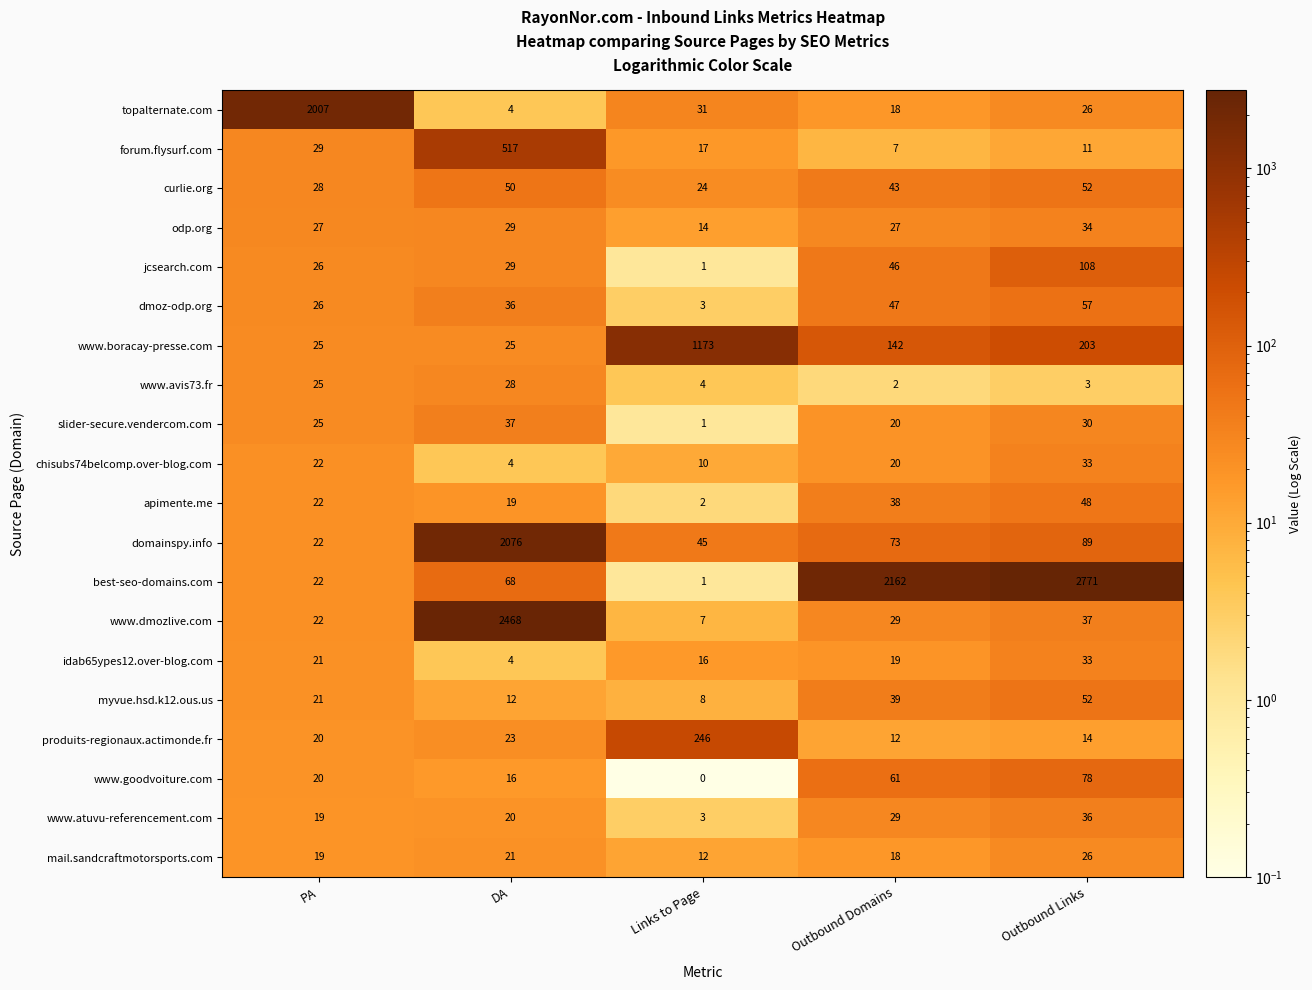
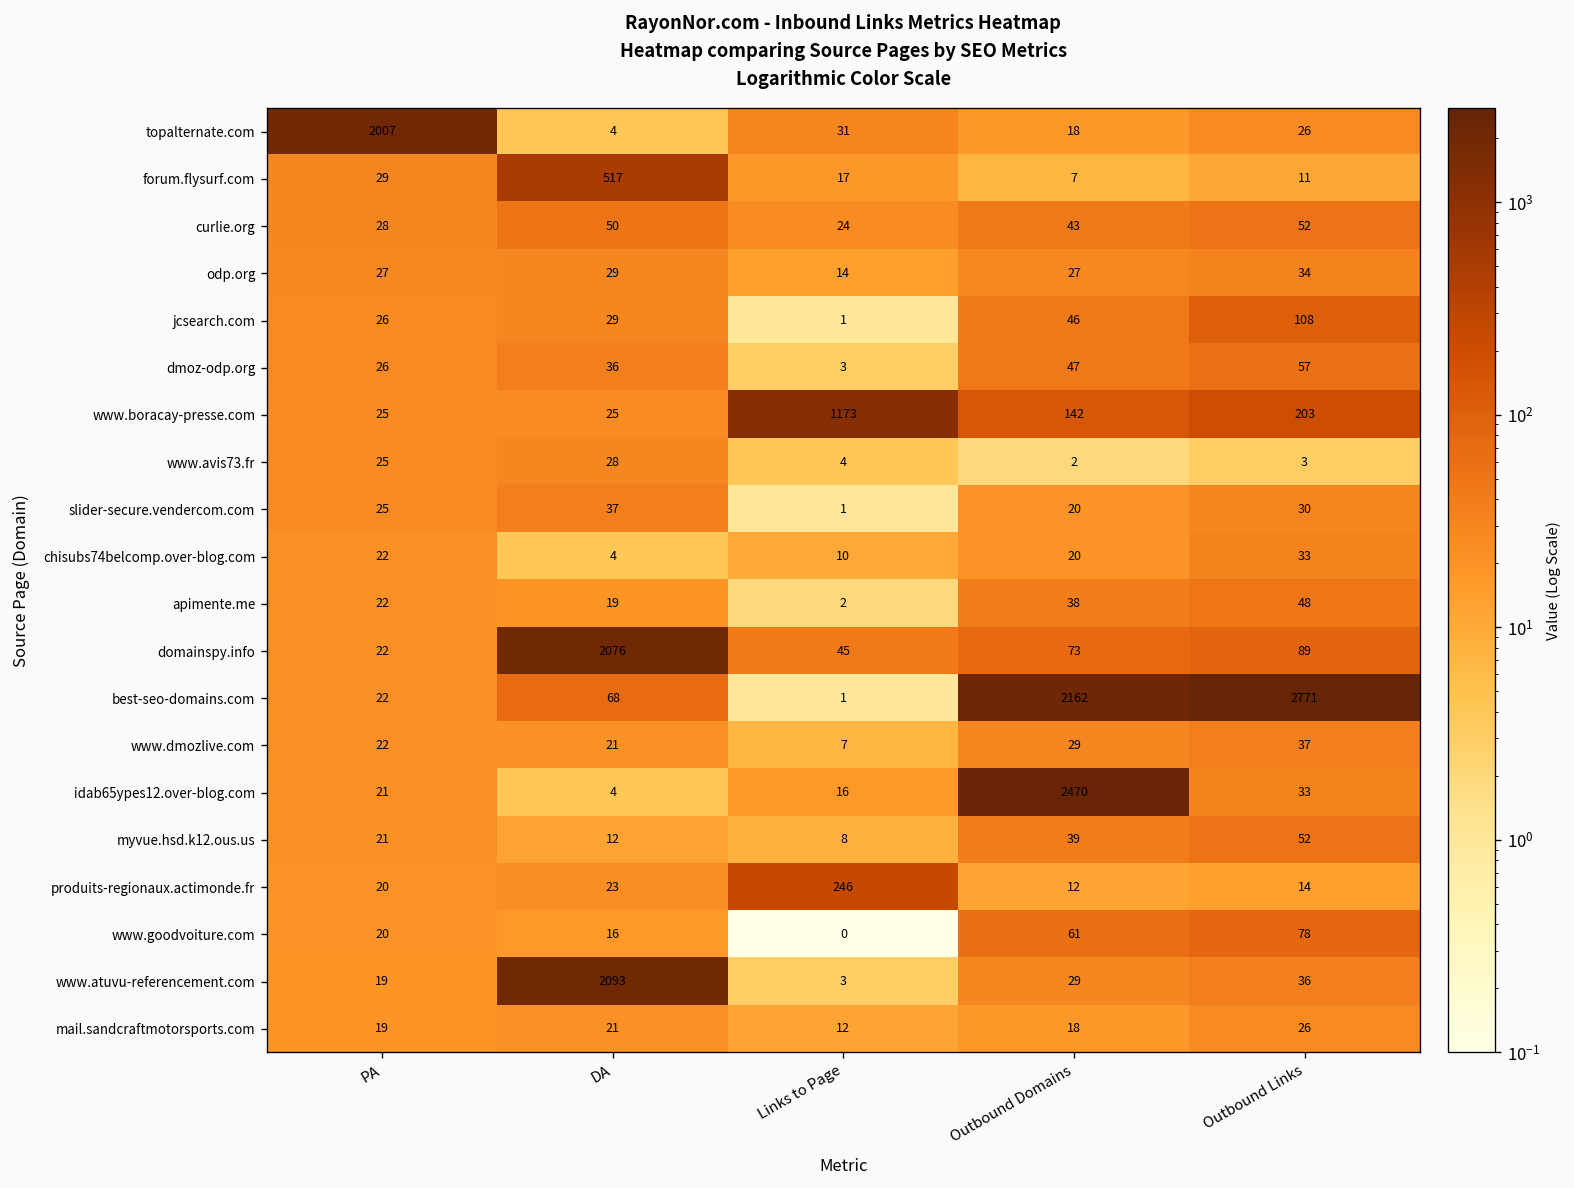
www.dmozlive.com, DA: 2468 -> 21
idab65ypes12.over-blog.com, Outbound Domains: 19 -> 2470
www.atuvu-referencement.com, DA: 20 -> 2093
